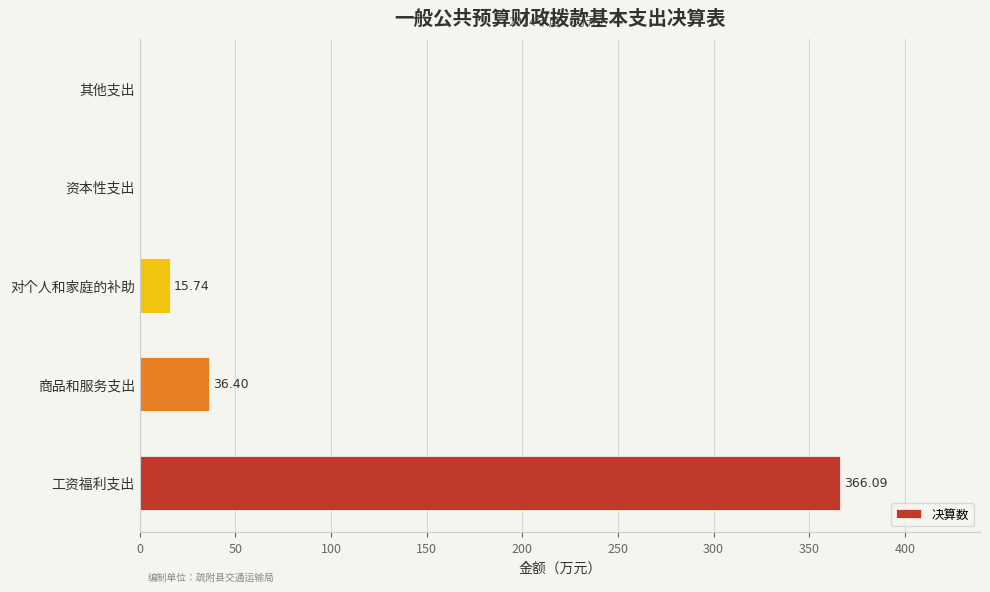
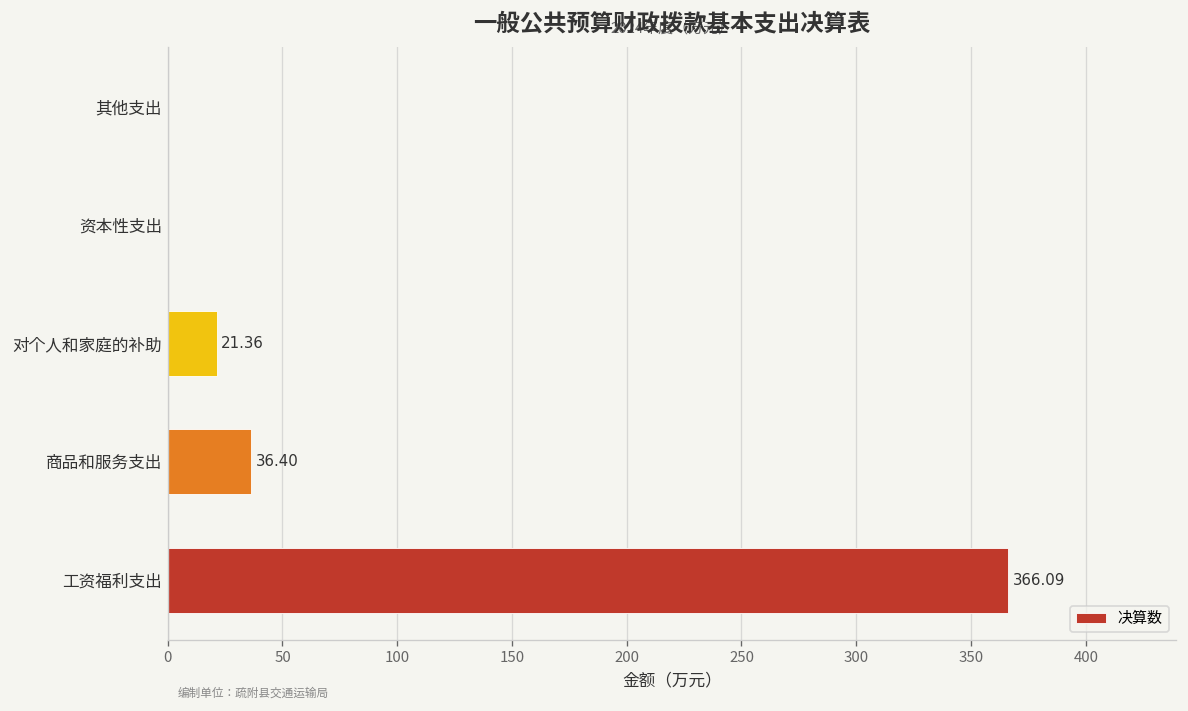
对个人和家庭的补助: 15.74 -> 21.36
